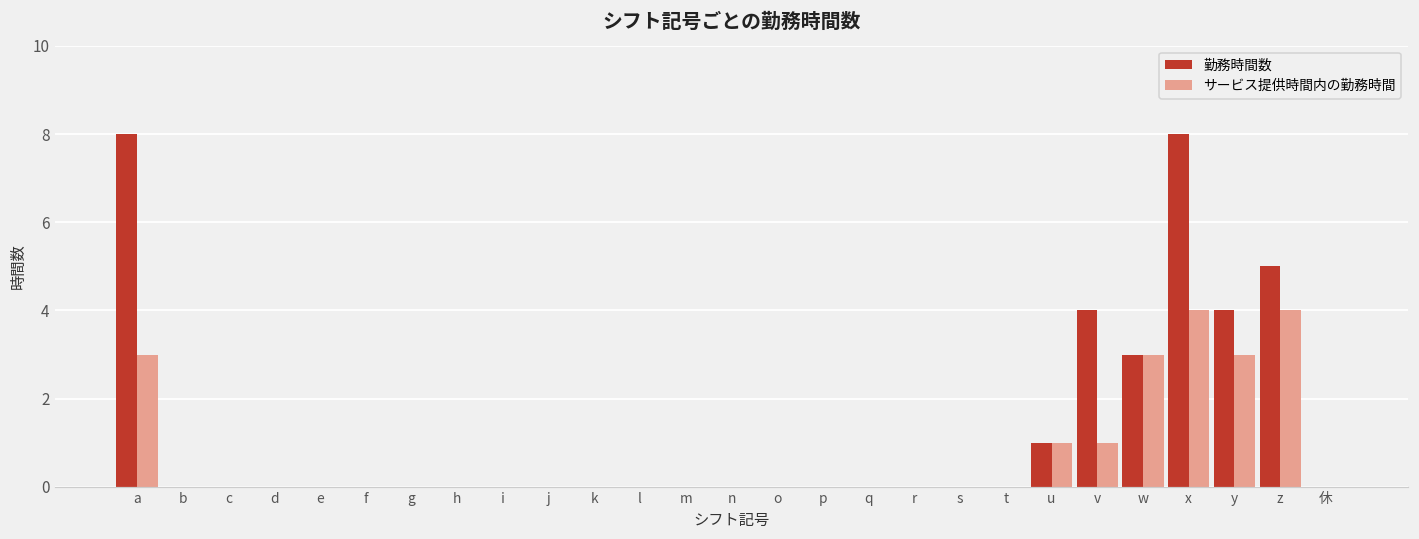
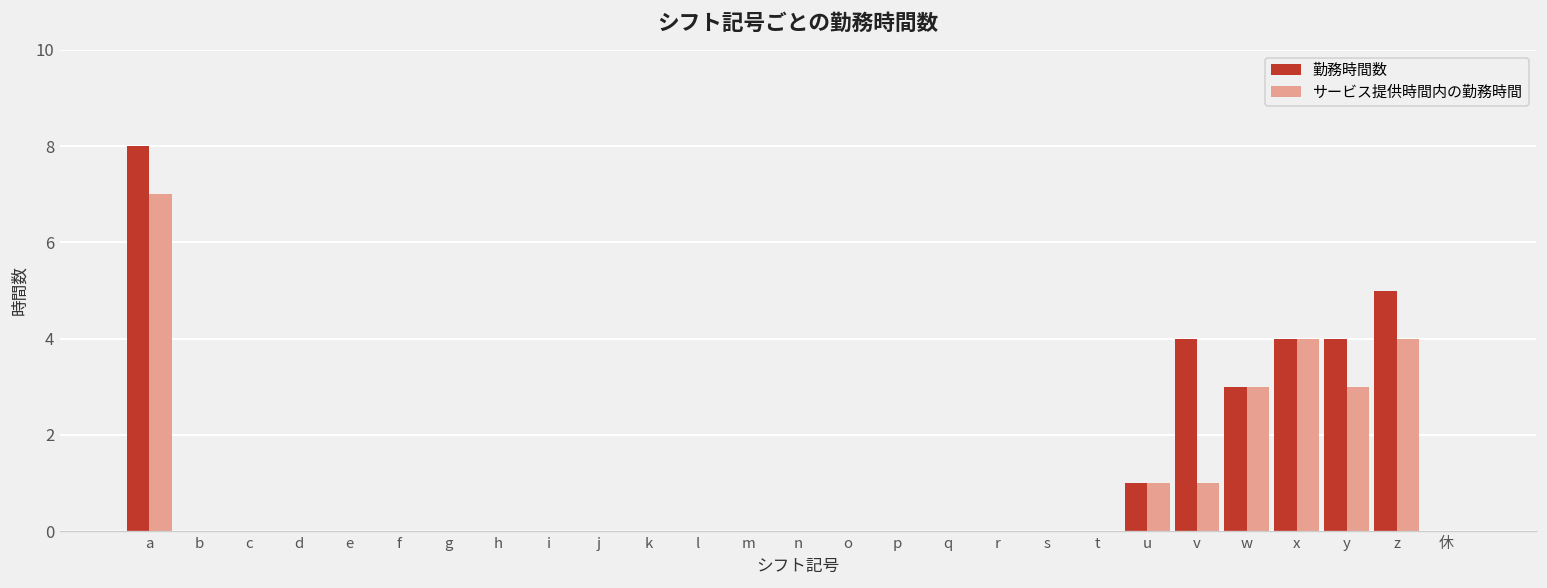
サービス提供時間内の勤務時間, a: 3 -> 7
勤務時間数, x: 8 -> 4
